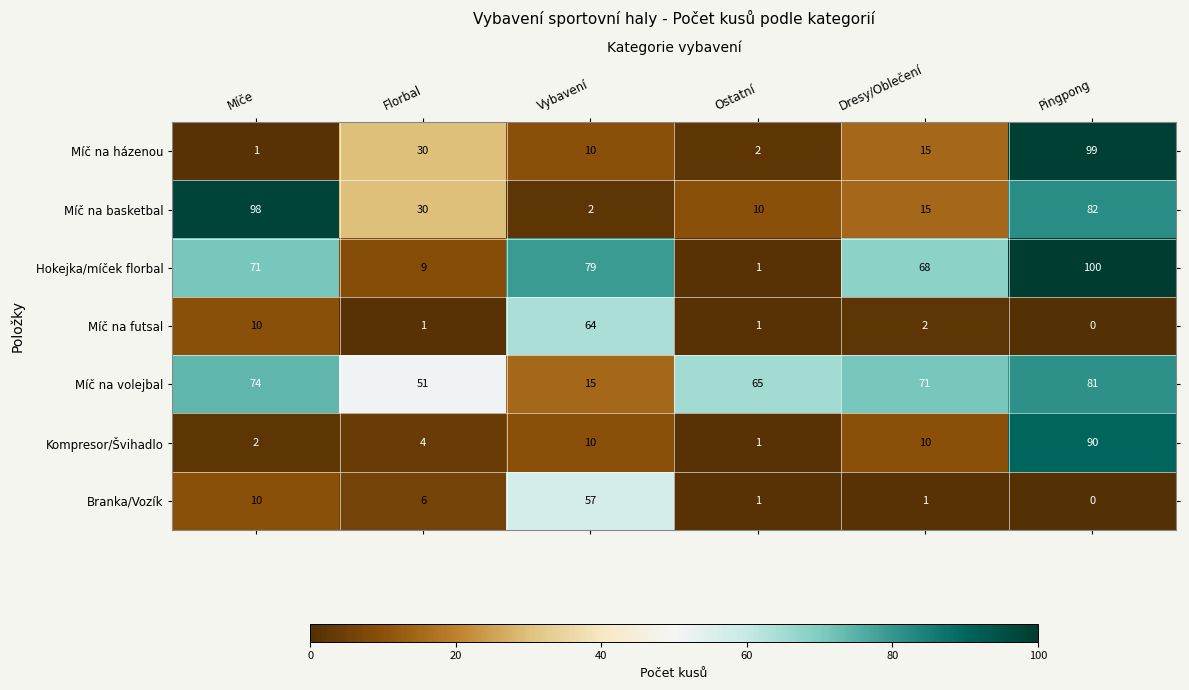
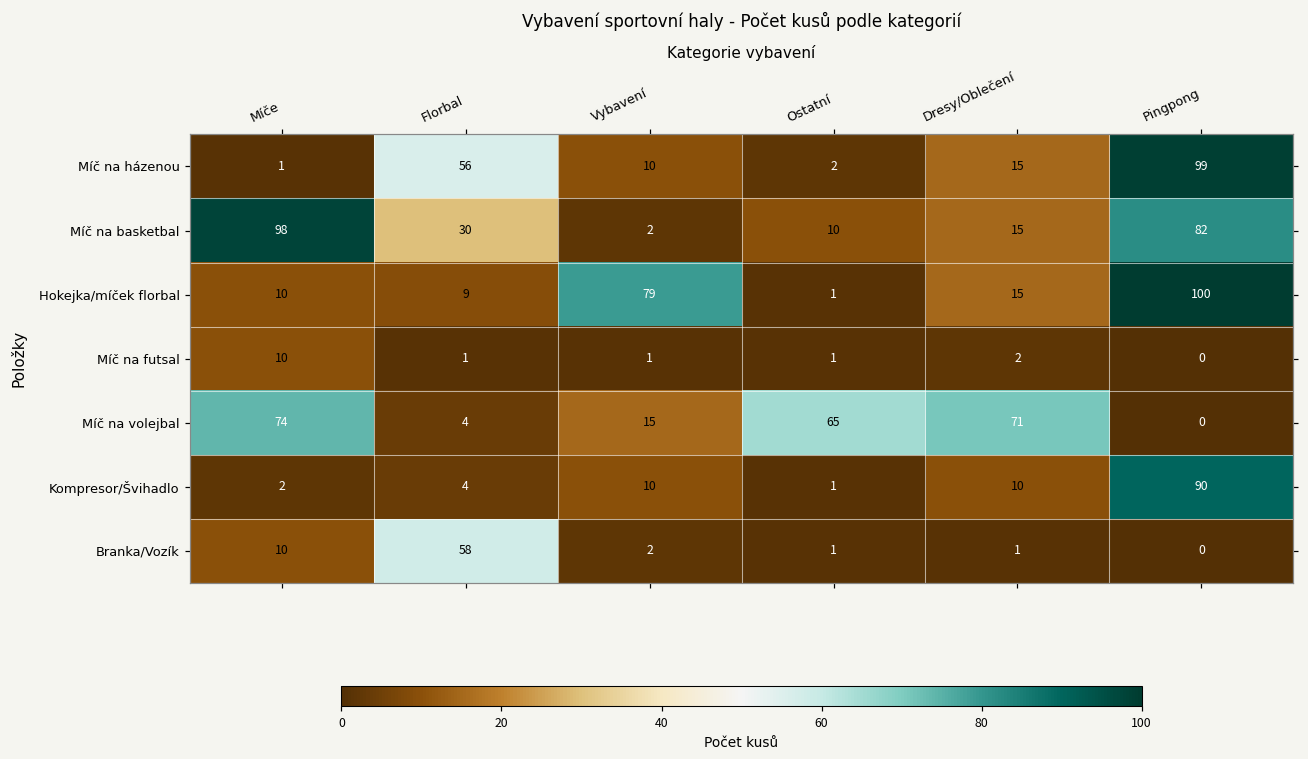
Míč na házenou, Florbal: 30 -> 56
Hokejka/míček florbal, Míče: 71 -> 10
Hokejka/míček florbal, Dresy/Oblečení: 68 -> 15
Míč na futsal, Vybavení: 64 -> 1
Míč na volejbal, Florbal: 51 -> 4
Míč na volejbal, Pingpong: 81 -> 0
Branka/Vozík, Florbal: 6 -> 58
Branka/Vozík, Vybavení: 57 -> 2
